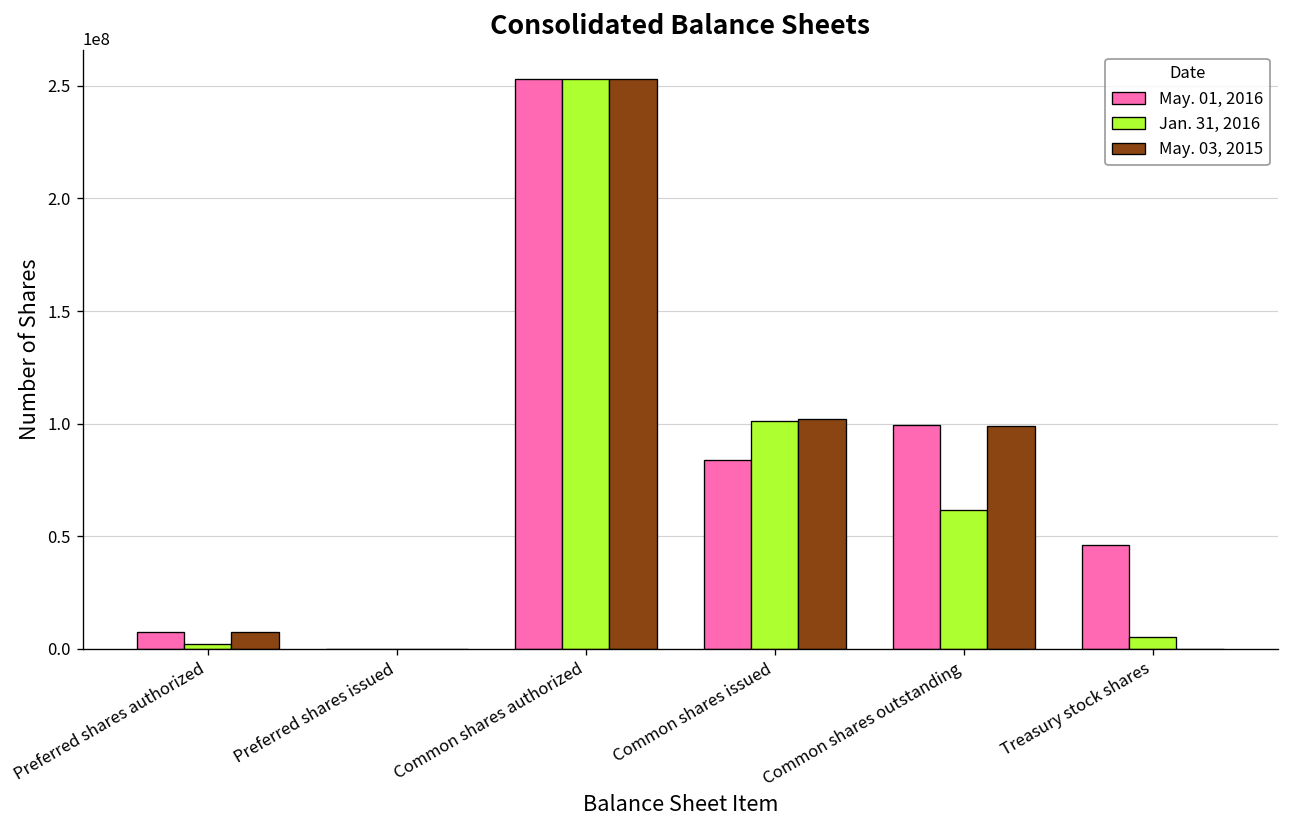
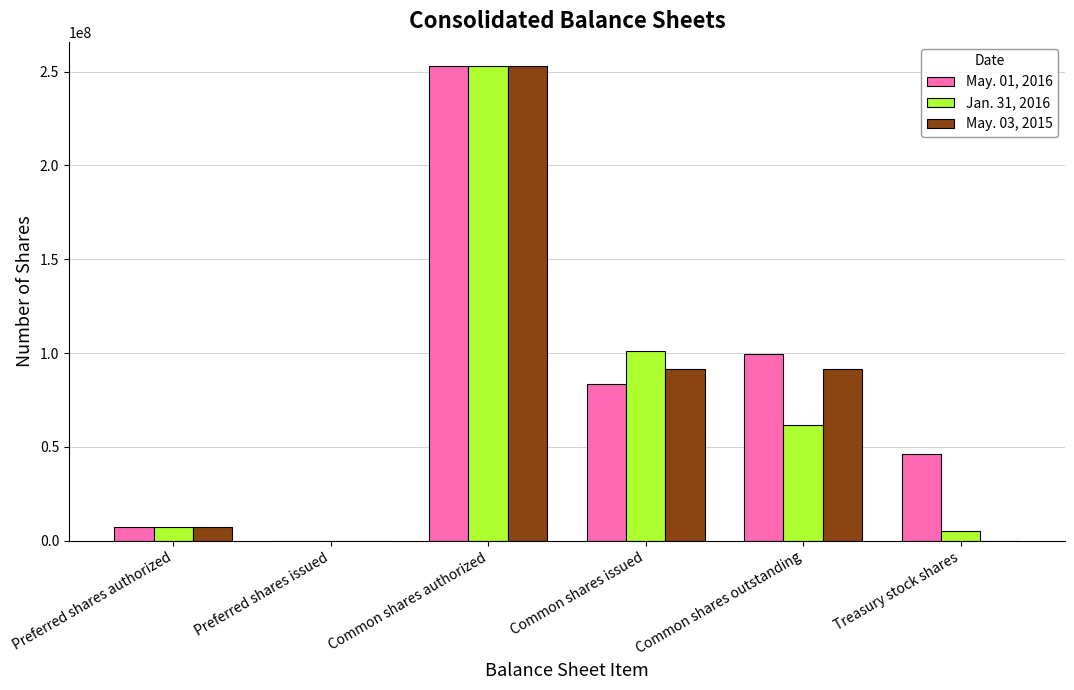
Jan. 31, 2016, Preferred shares authorized: 2000000 -> 8000000
May. 03, 2015, Common shares issued: 102000000 -> 92000000
May. 03, 2015, Common shares outstanding: 99000000 -> 92000000
